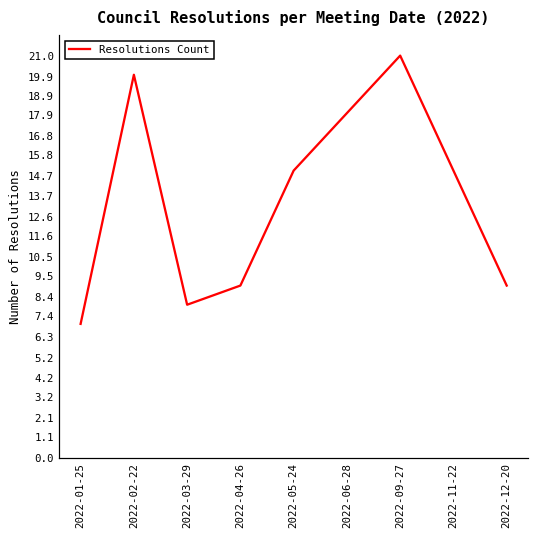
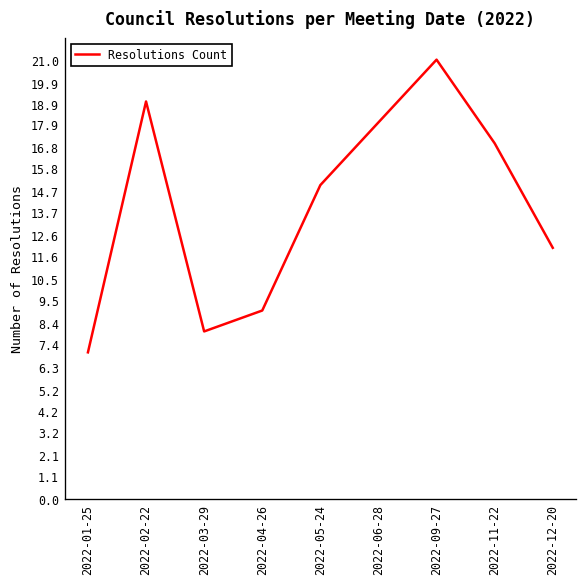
2022-02-22: 20 -> 19
2022-11-22: 15 -> 17
2022-12-20: 9 -> 12
